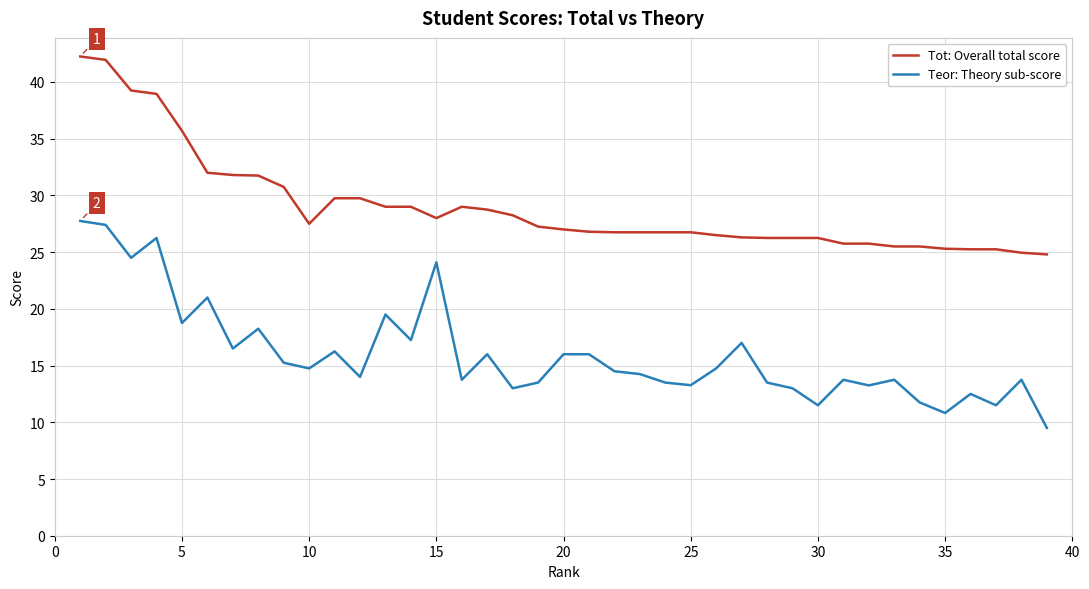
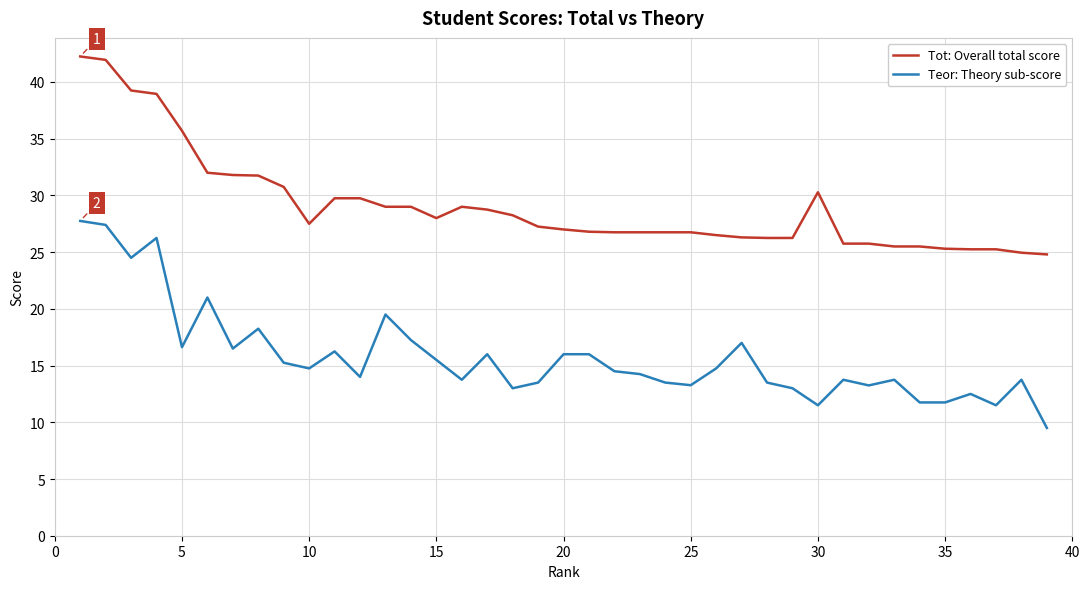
Teor: Theory sub-score, 5: 18.8 -> 16.6
Teor: Theory sub-score, 15: 24.1 -> 15.5
Tot: Overall total score, 30: 26.3 -> 30.3
Teor: Theory sub-score, 35: 10.8 -> 11.8
